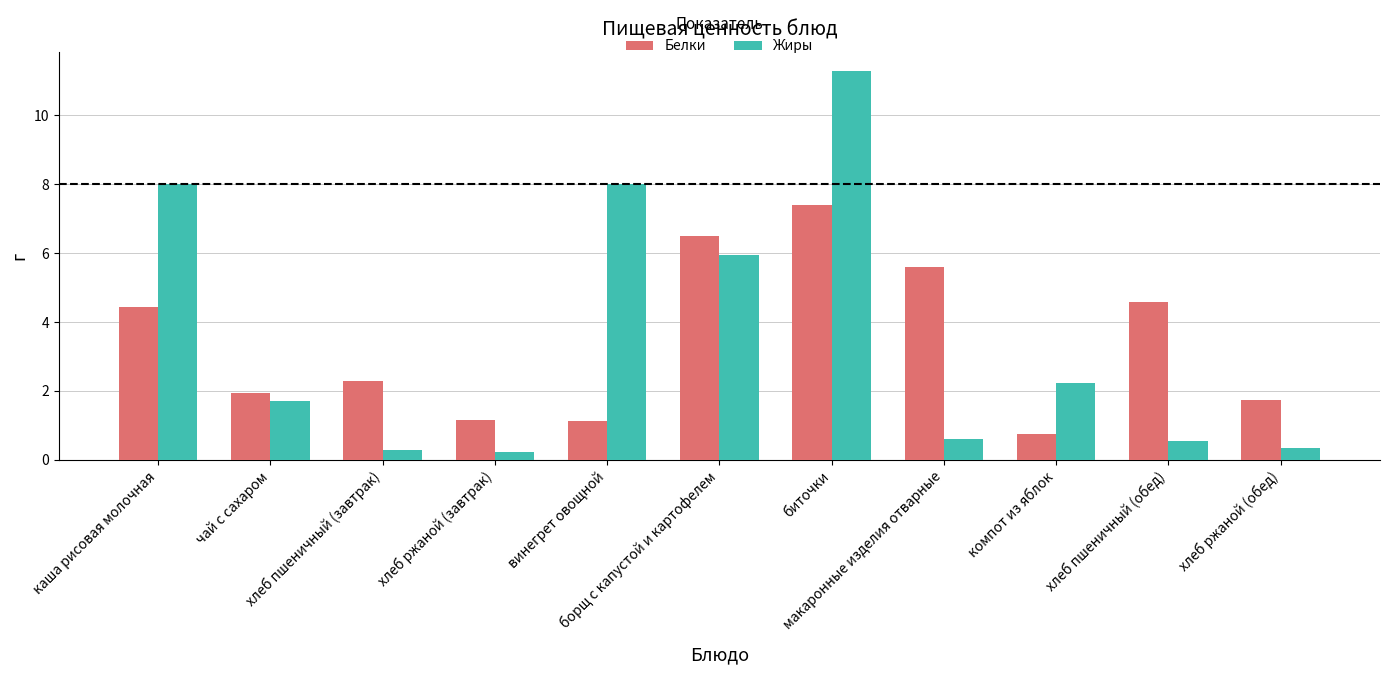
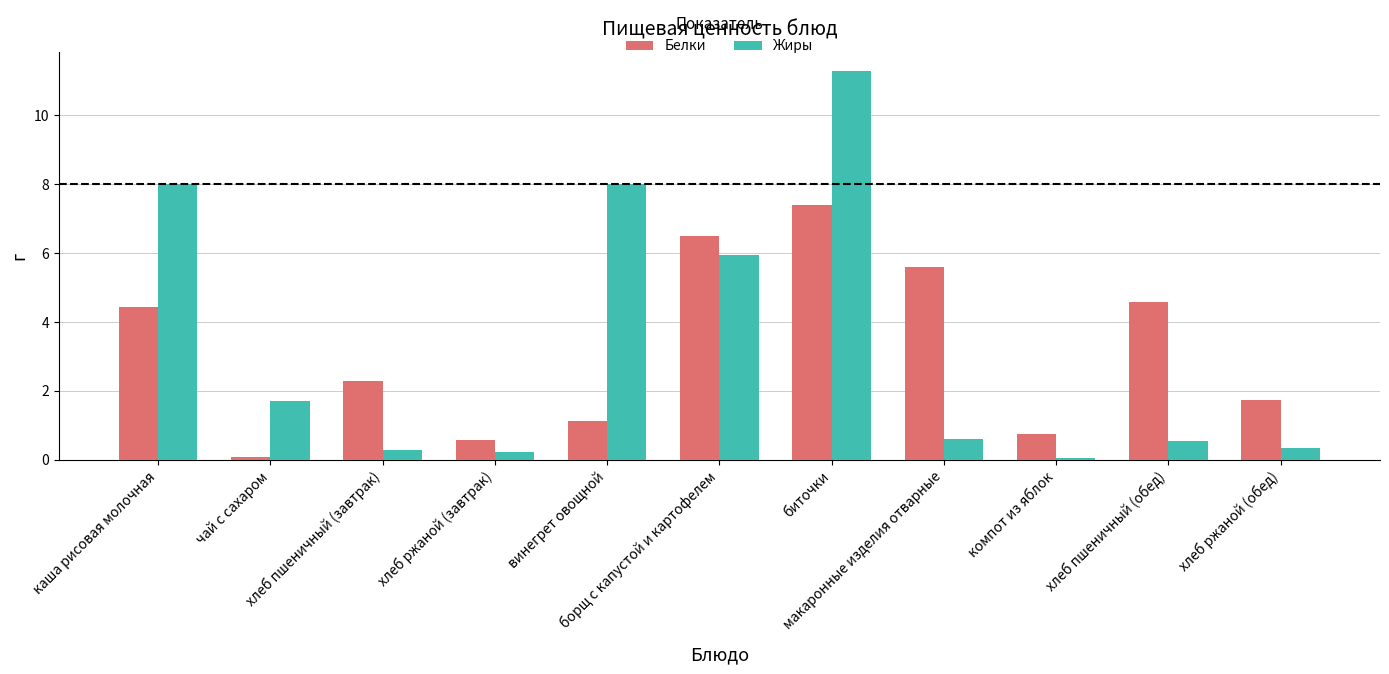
Белки, чай с сахаром: 1.9 -> 0.1
Белки, хлеб ржаной (завтрак): 1.2 -> 0.6
Жиры, компот из яблок: 2.2 -> 0.1
